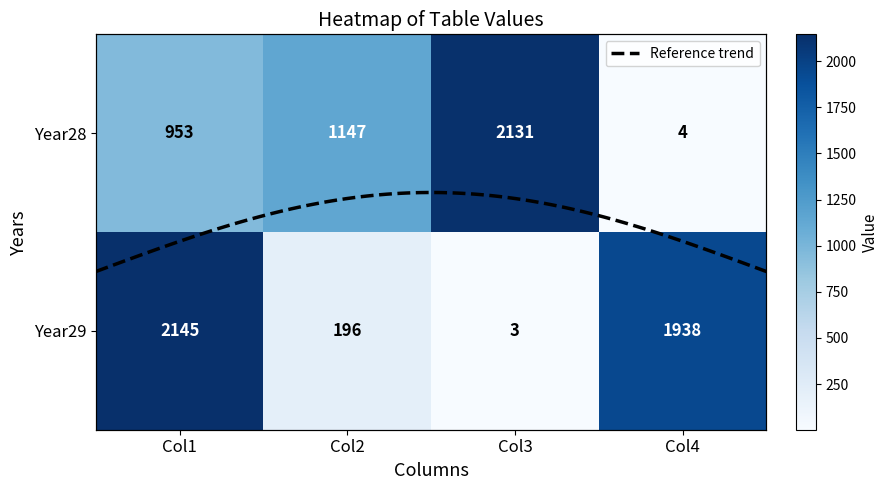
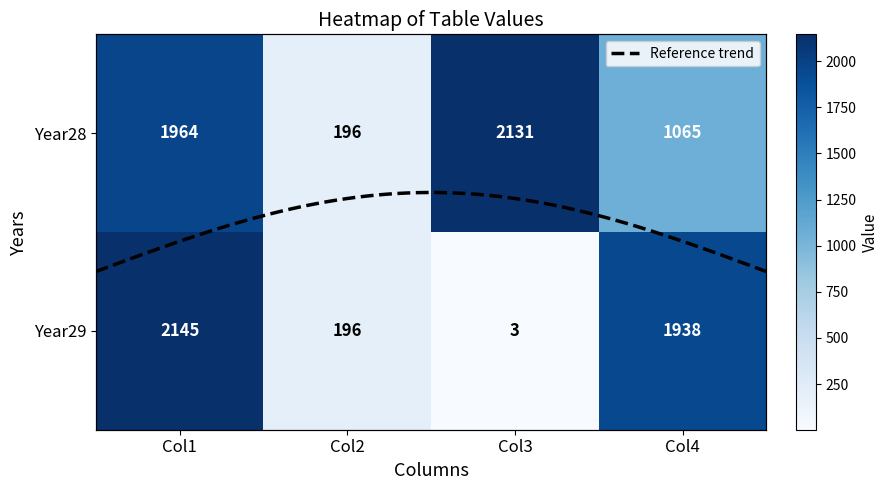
Year28, Col1: 953 -> 1964
Year28, Col2: 1147 -> 196
Year28, Col4: 4 -> 1065
